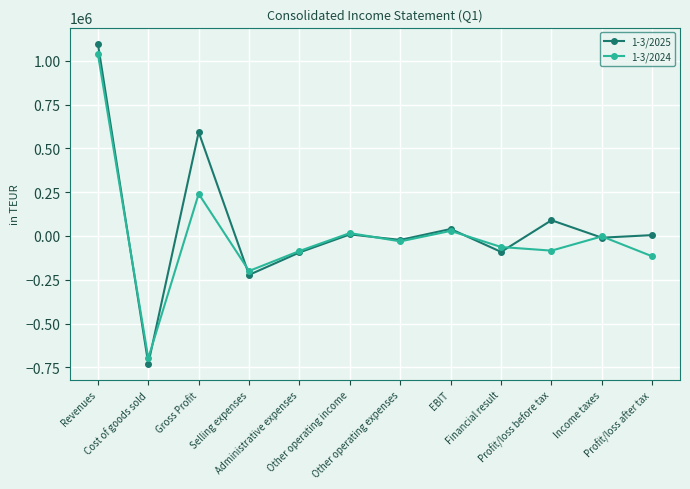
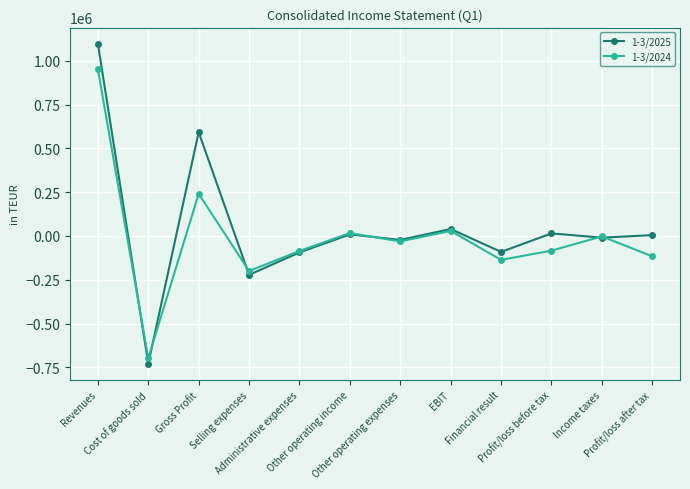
1-3/2024, Revenues: 1040000 -> 950000
1-3/2024, Financial result: -60000 -> -140000
1-3/2025, Profit/loss before tax: 90000 -> 10000
